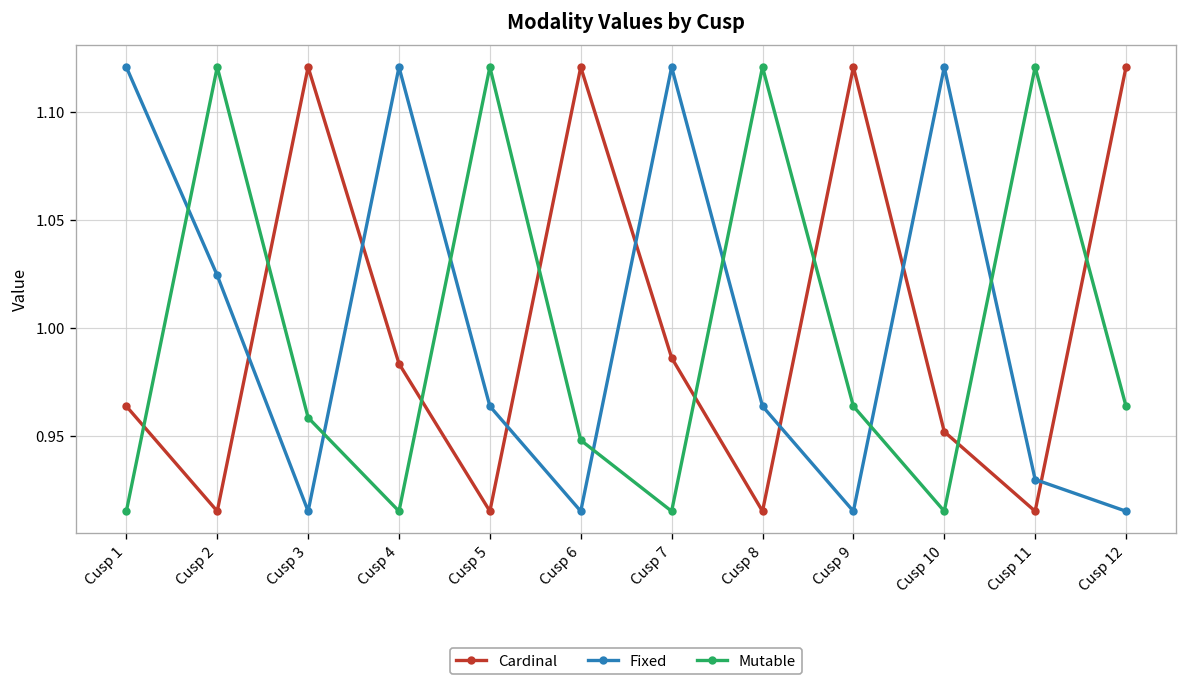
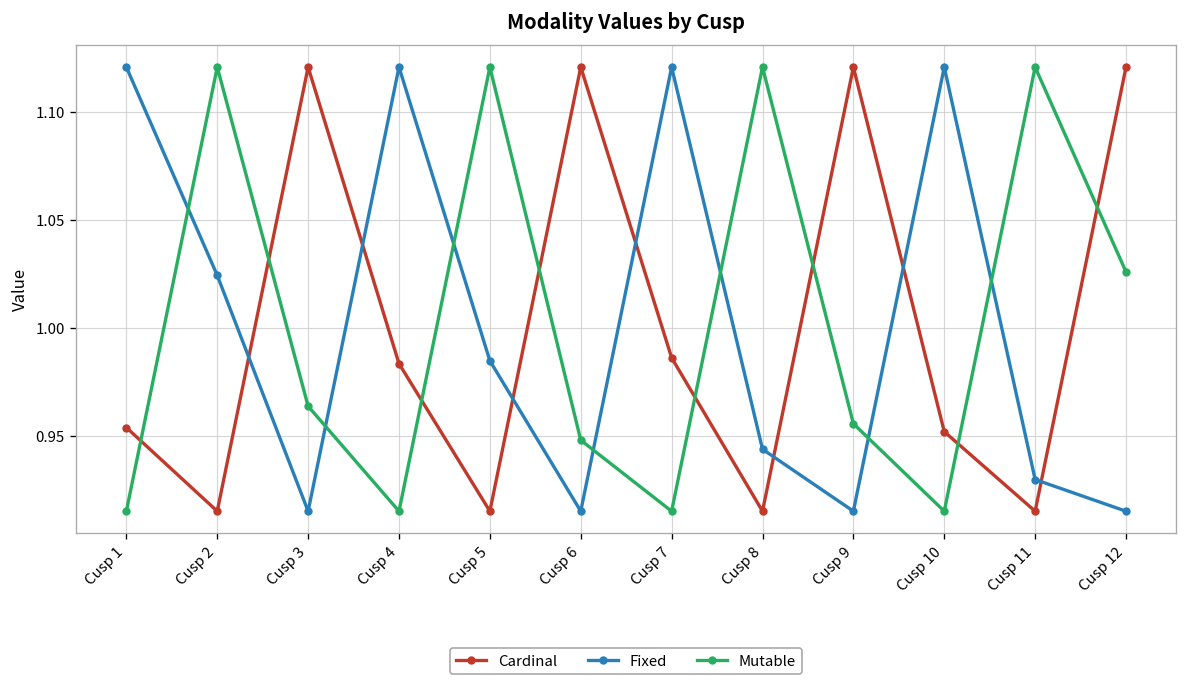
Cardinal, Cusp 1: 0.964 -> 0.954
Mutable, Cusp 3: 0.959 -> 0.964
Fixed, Cusp 5: 0.964 -> 0.985
Fixed, Cusp 8: 0.964 -> 0.944
Mutable, Cusp 9: 0.964 -> 0.956
Mutable, Cusp 12: 0.964 -> 1.026
